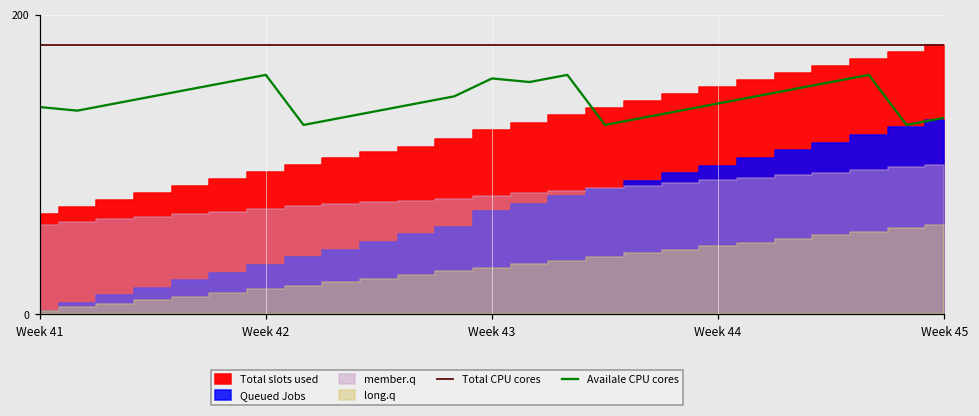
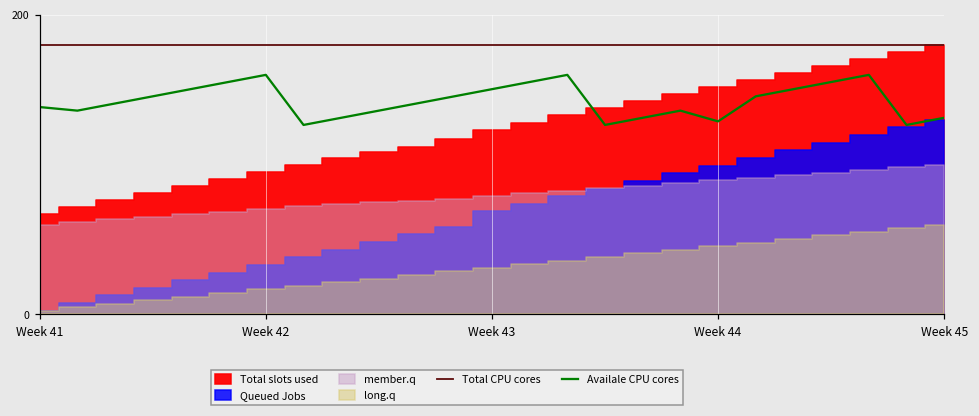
Availale CPU cores, Week 43: 158 -> 150
Availale CPU cores, Week 44: 141 -> 129
